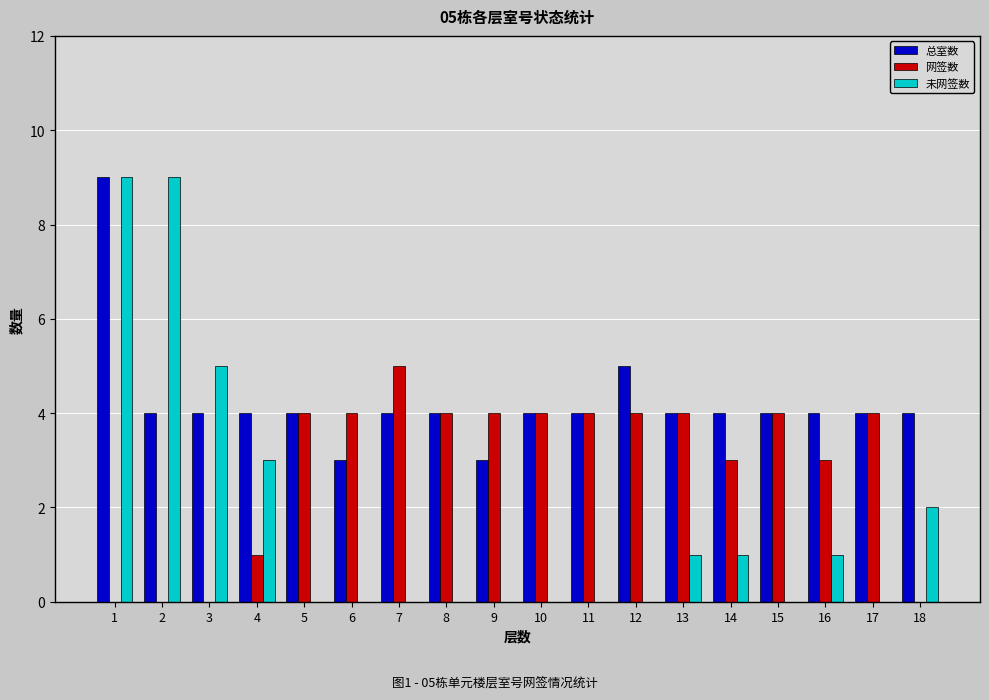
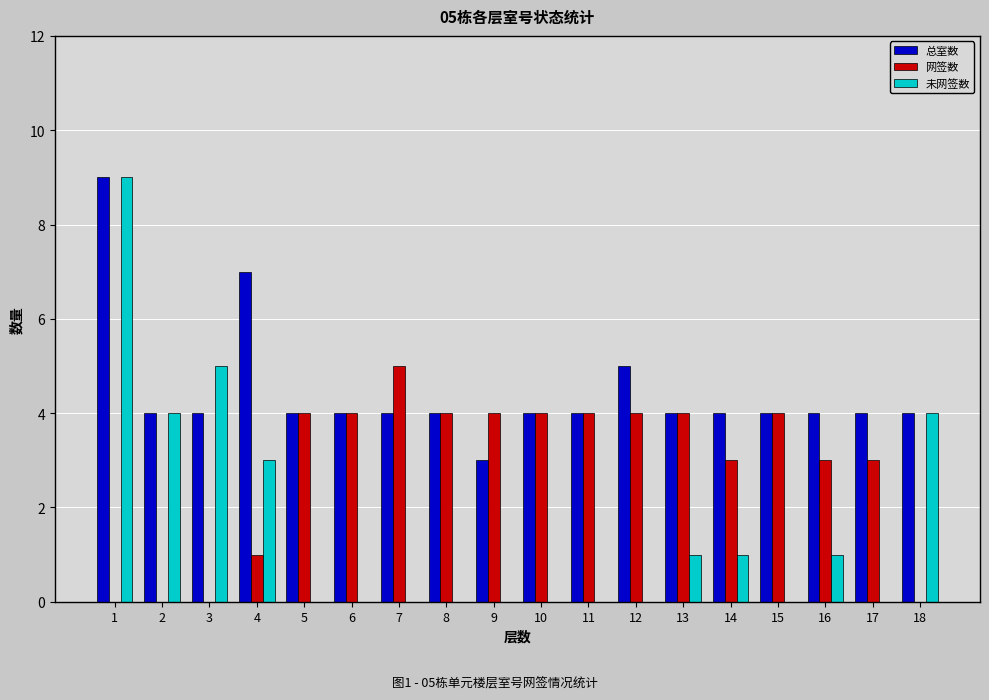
未网签数, 2: 9 -> 4
总室数, 4: 4 -> 7
总室数, 6: 3 -> 4
网签数, 17: 4 -> 3
未网签数, 18: 2 -> 4
